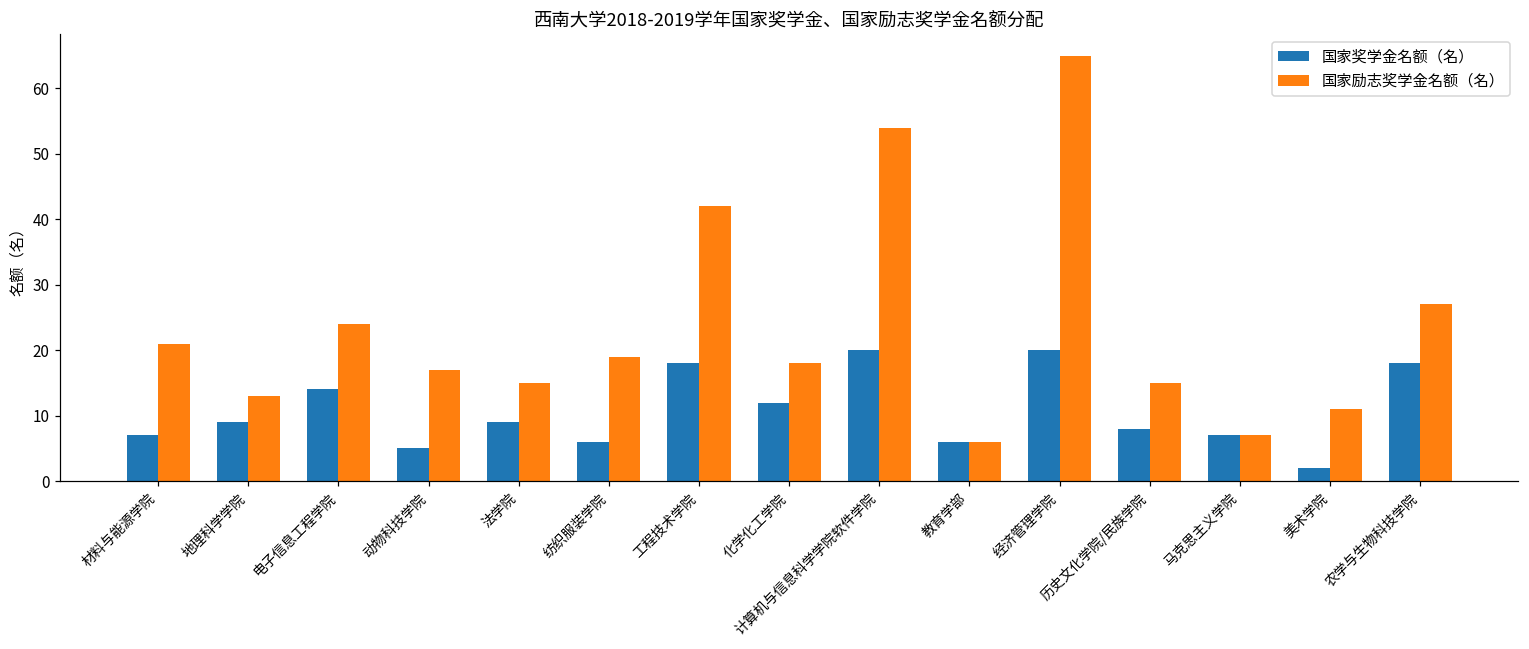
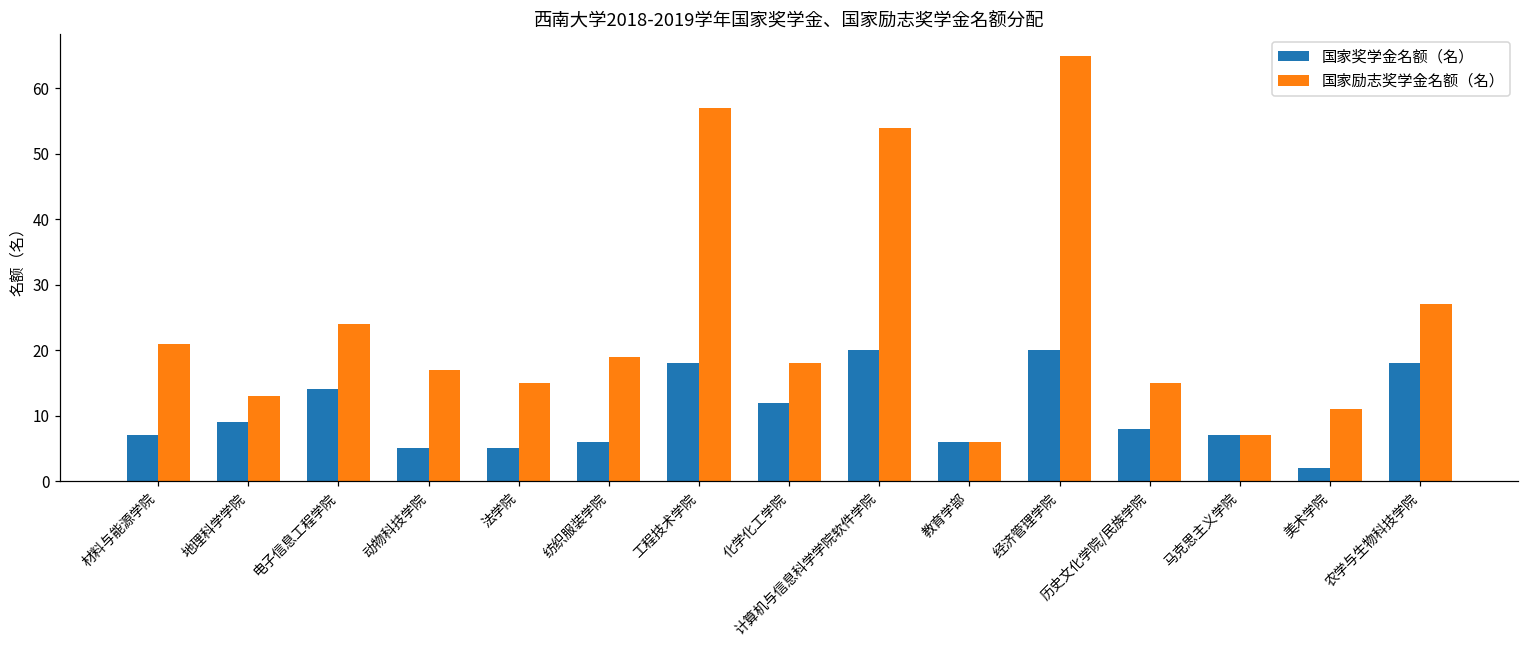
国家奖学金名额（名）, 法学院: 9 -> 5
国家励志奖学金名额（名）, 工程技术学院: 42 -> 57
